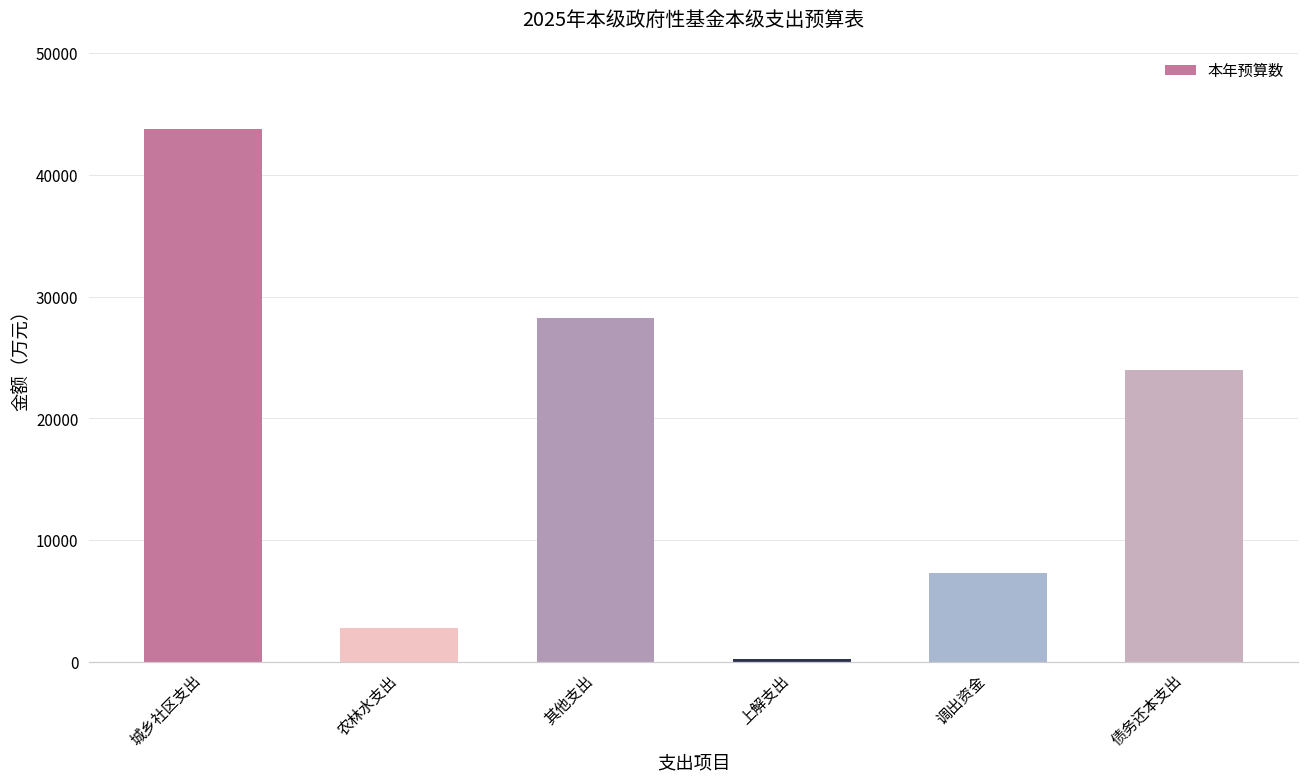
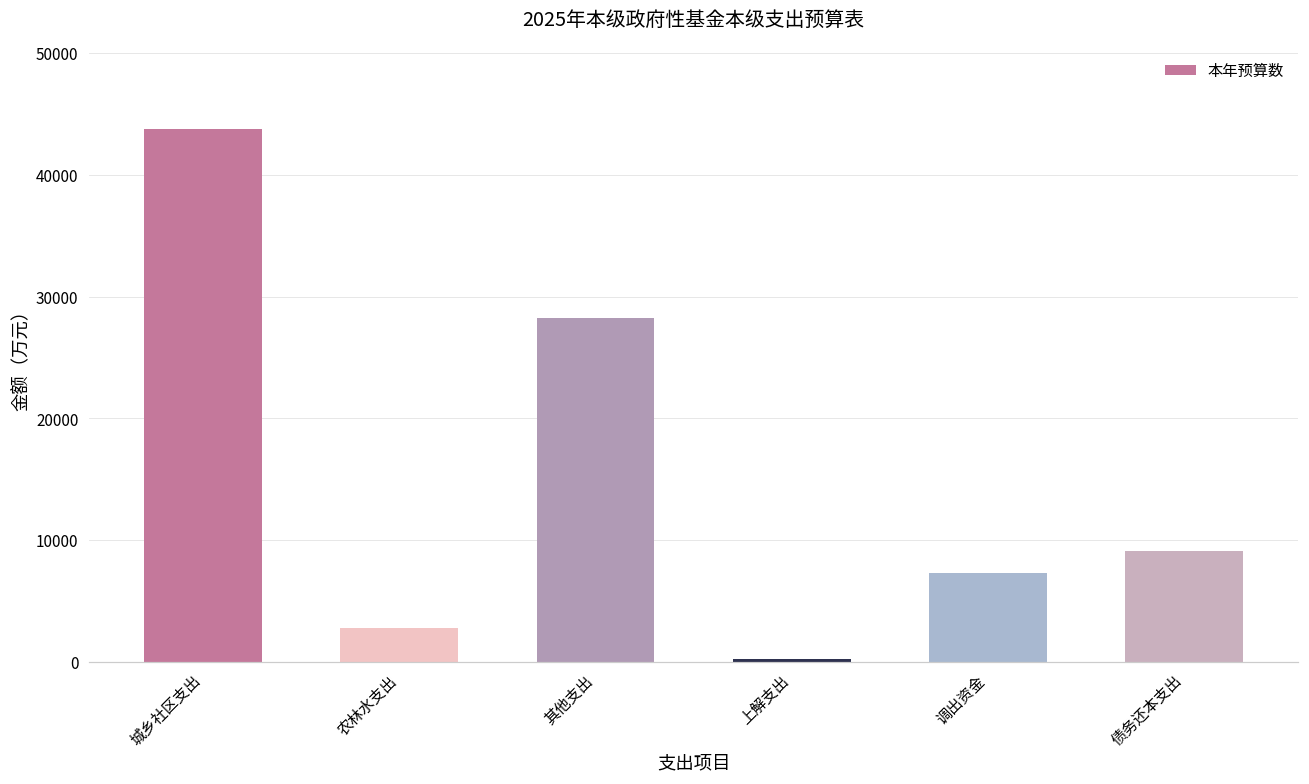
债务还本支出: 24000 -> 9100
